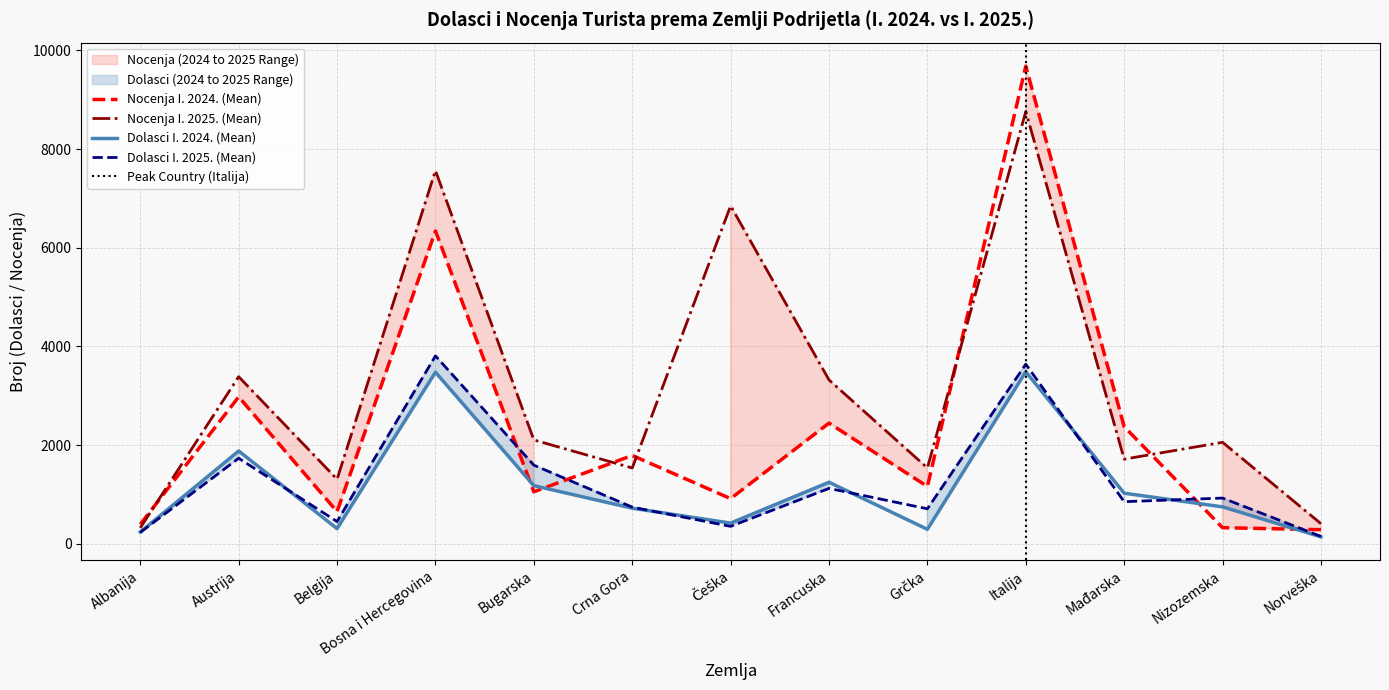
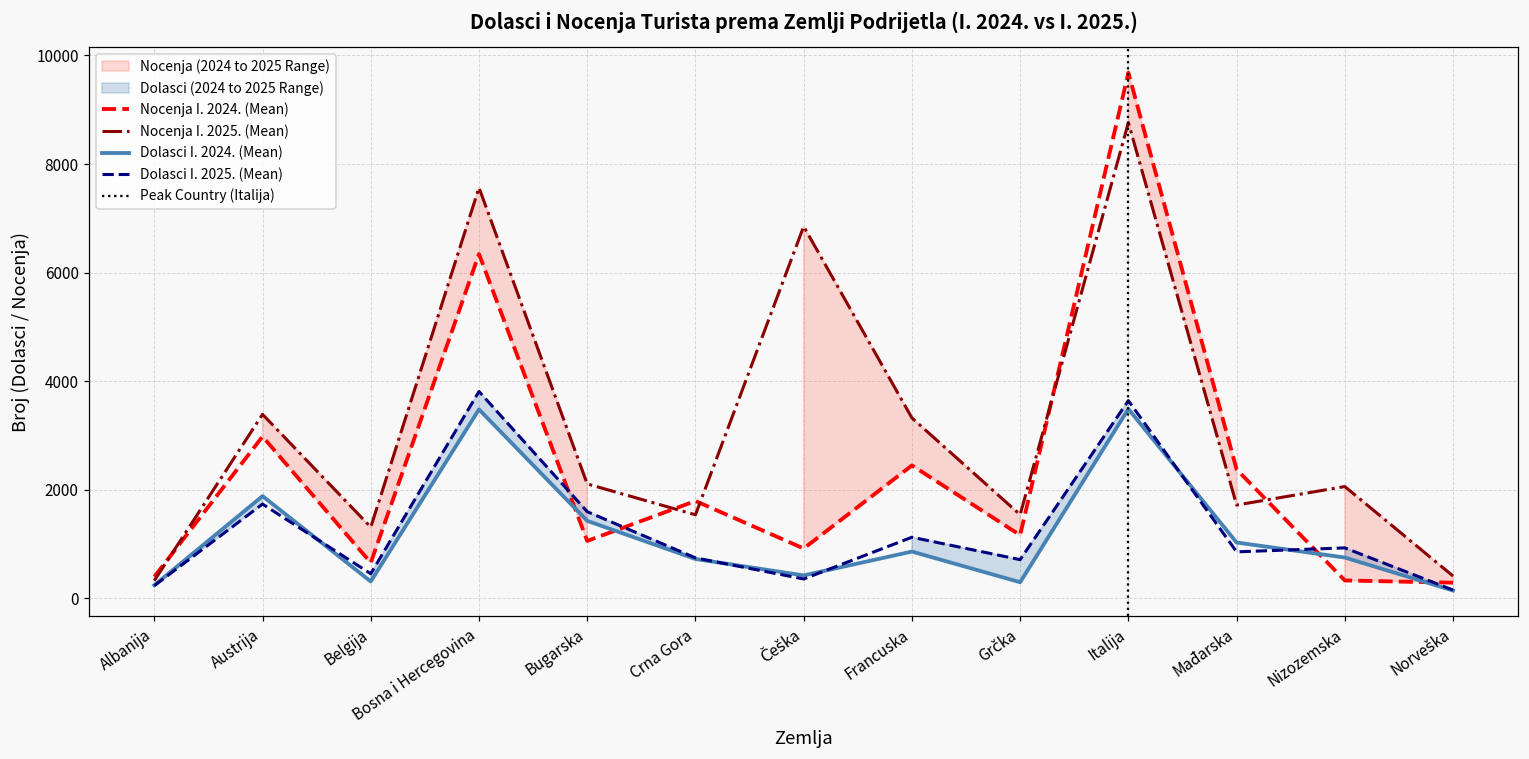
Dolasci I. 2024. (Mean), Bugarska: 1200 -> 1400
Dolasci I. 2024. (Mean), Francuska: 1200 -> 900
